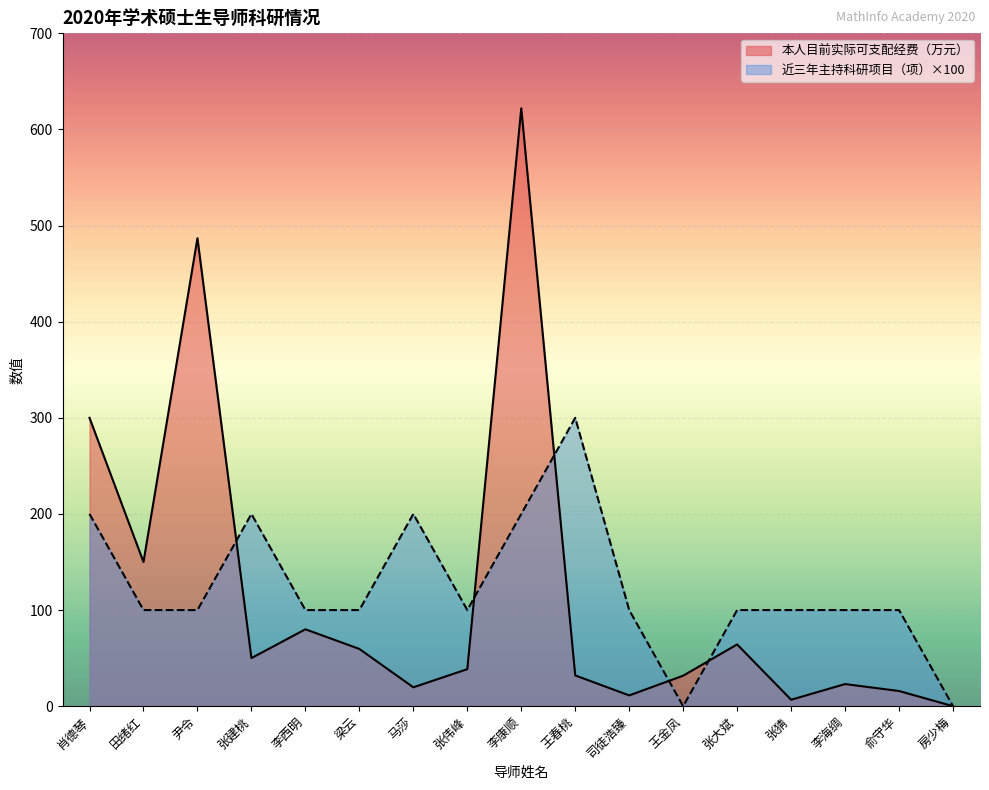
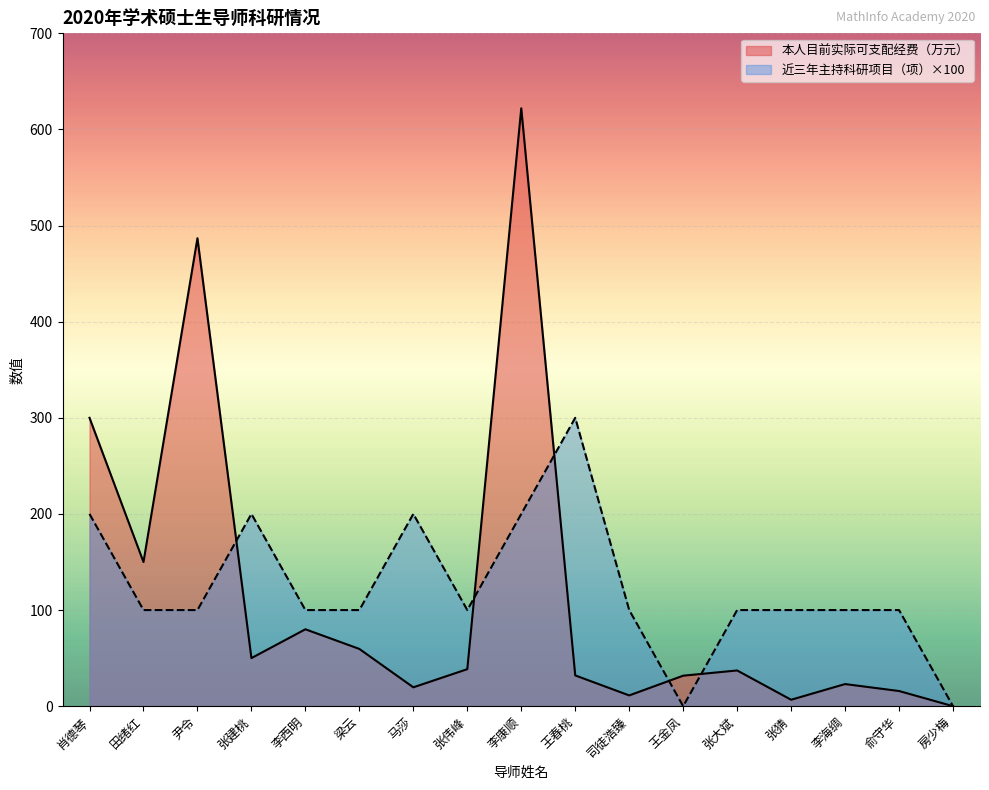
本人目前实际可支配经费（万元）, 张大斌: 60 -> 40
